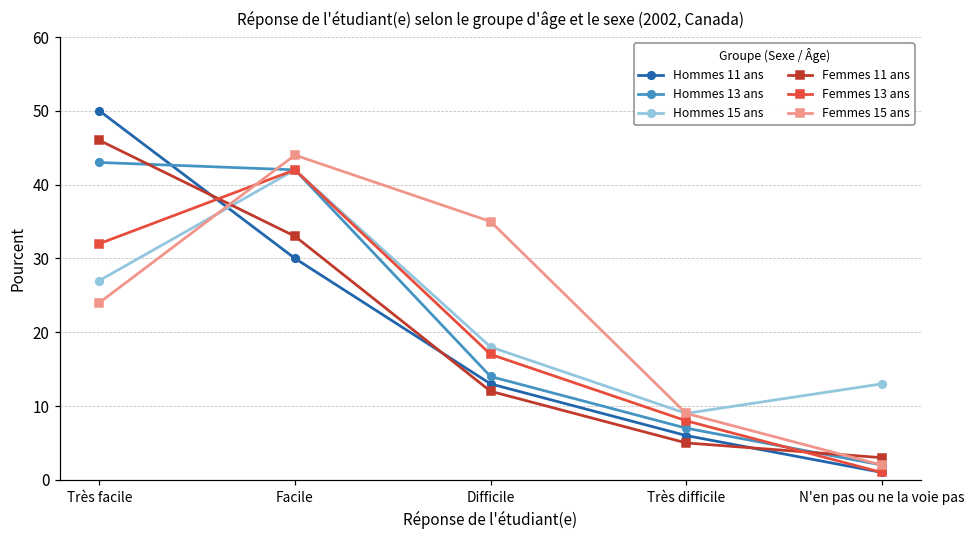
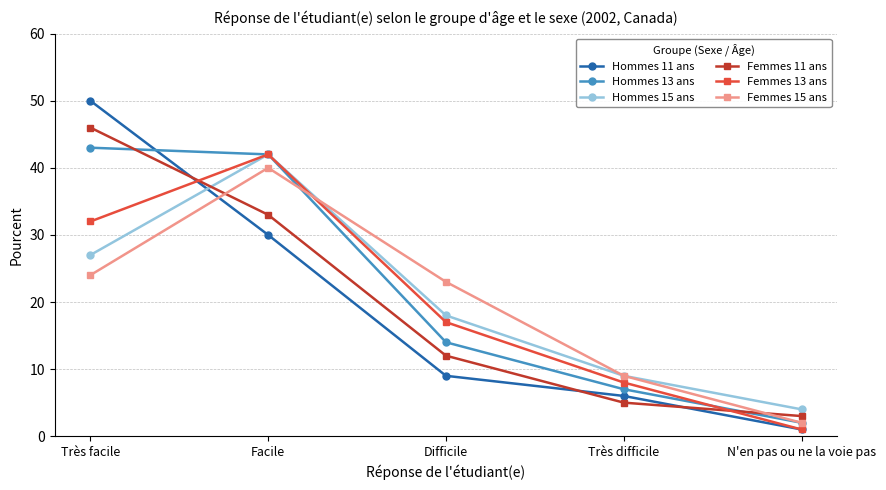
Femmes 15 ans, Facile: 44 -> 40
Hommes 11 ans, Difficile: 13 -> 9
Femmes 15 ans, Difficile: 35 -> 23
Hommes 15 ans, N'en pas ou ne la voie pas: 13 -> 4
